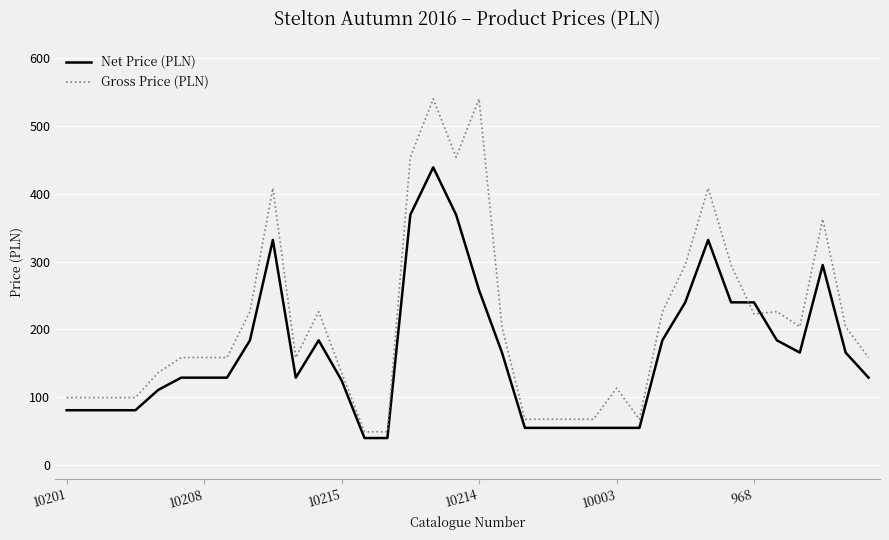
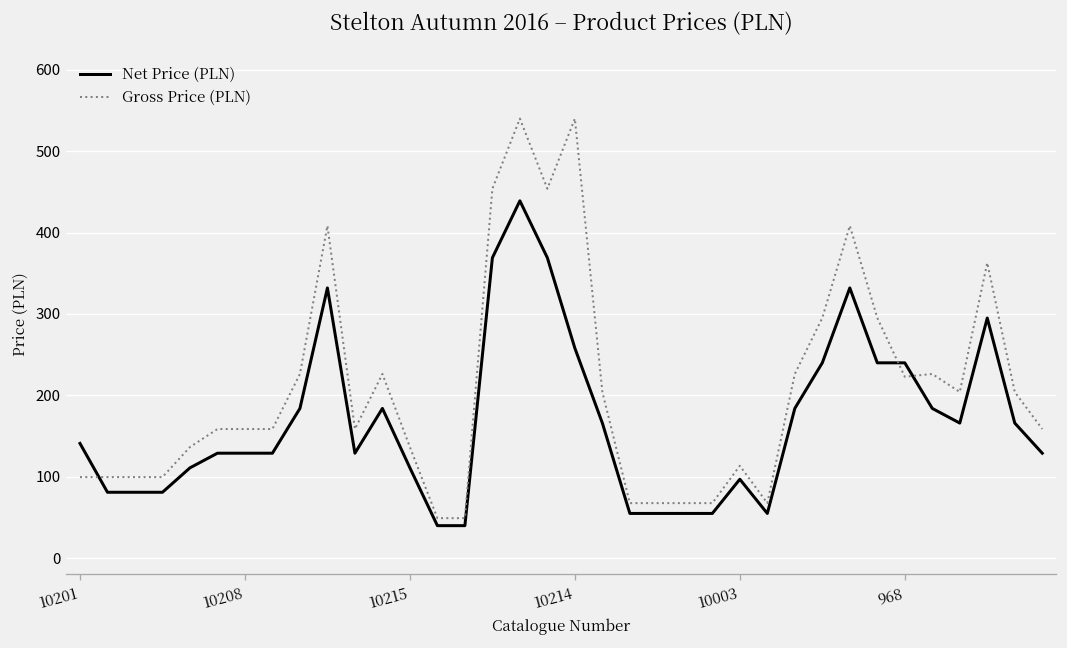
Net Price (PLN), 10201: 80 -> 140
Net Price (PLN), 10215: 130 -> 110
Net Price (PLN), 10003: 60 -> 100
